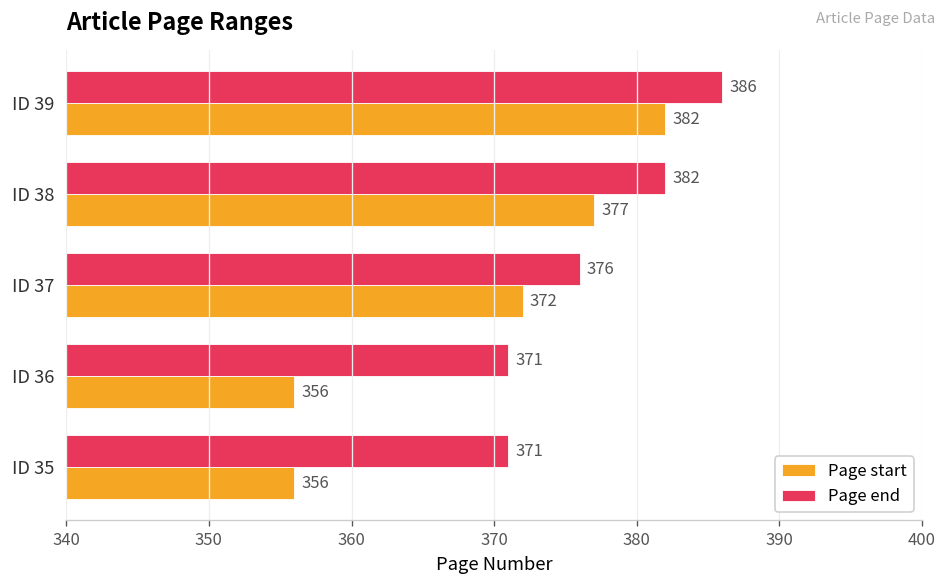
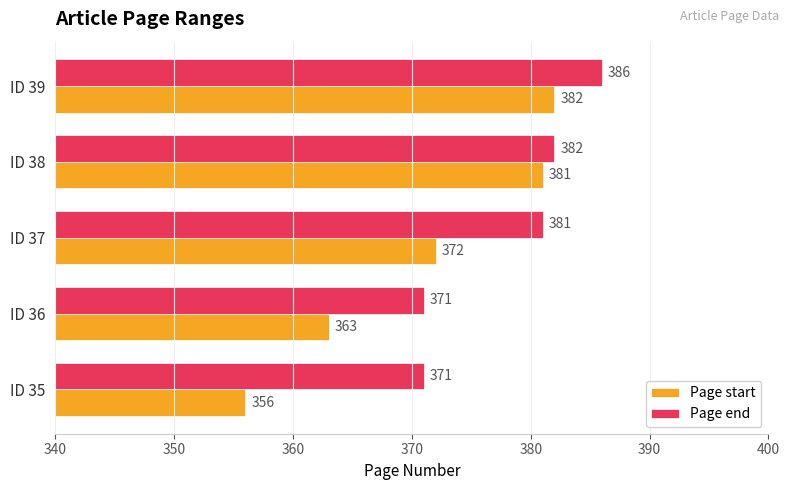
Page start, ID 38: 377 -> 381
Page end, ID 37: 376 -> 381
Page start, ID 36: 356 -> 363
